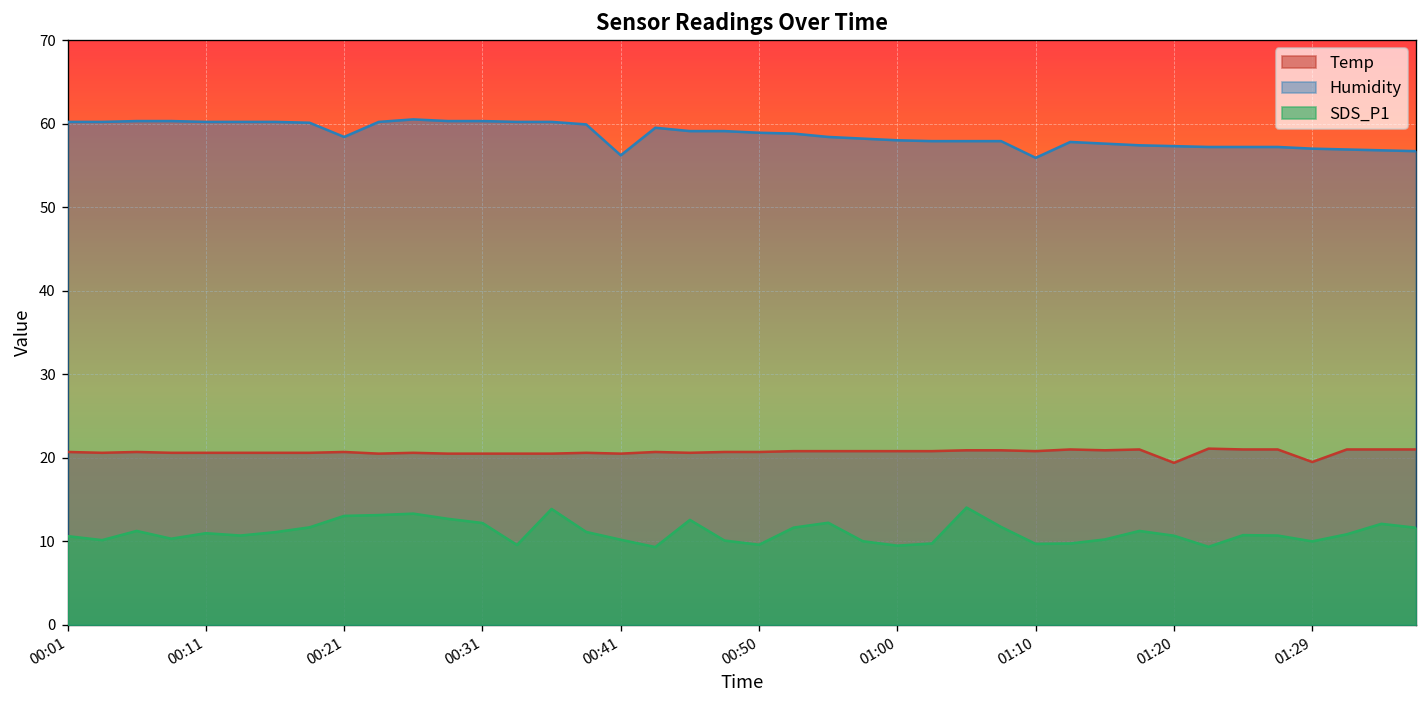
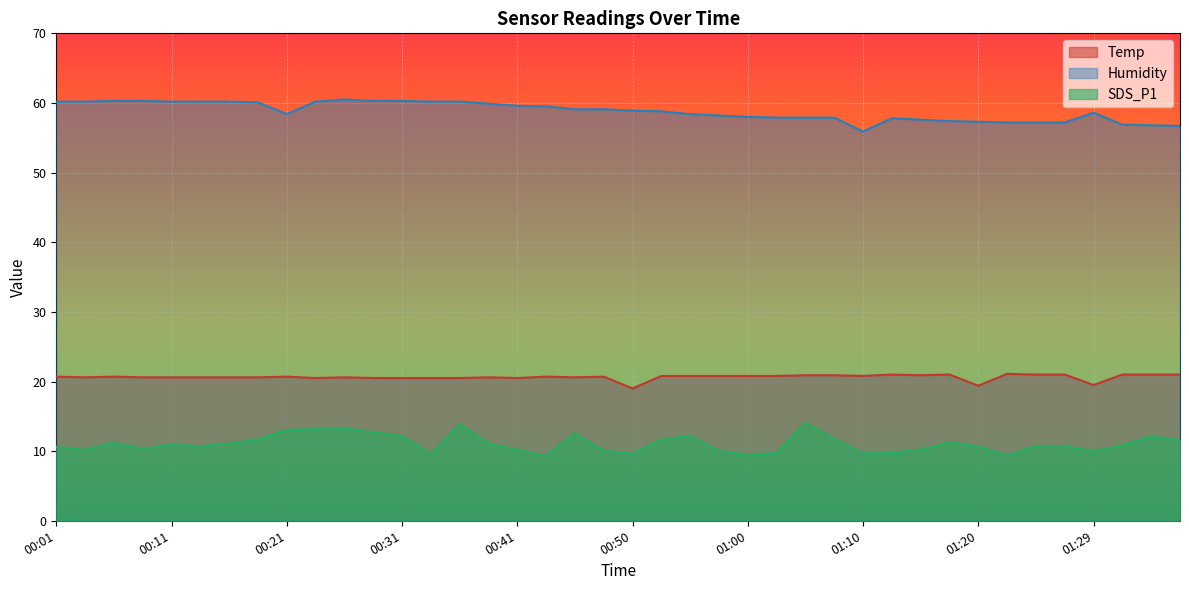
Humidity, 00:41: 56 -> 60
Temp, 00:50: 21 -> 19
Humidity, 01:29: 57 -> 59
